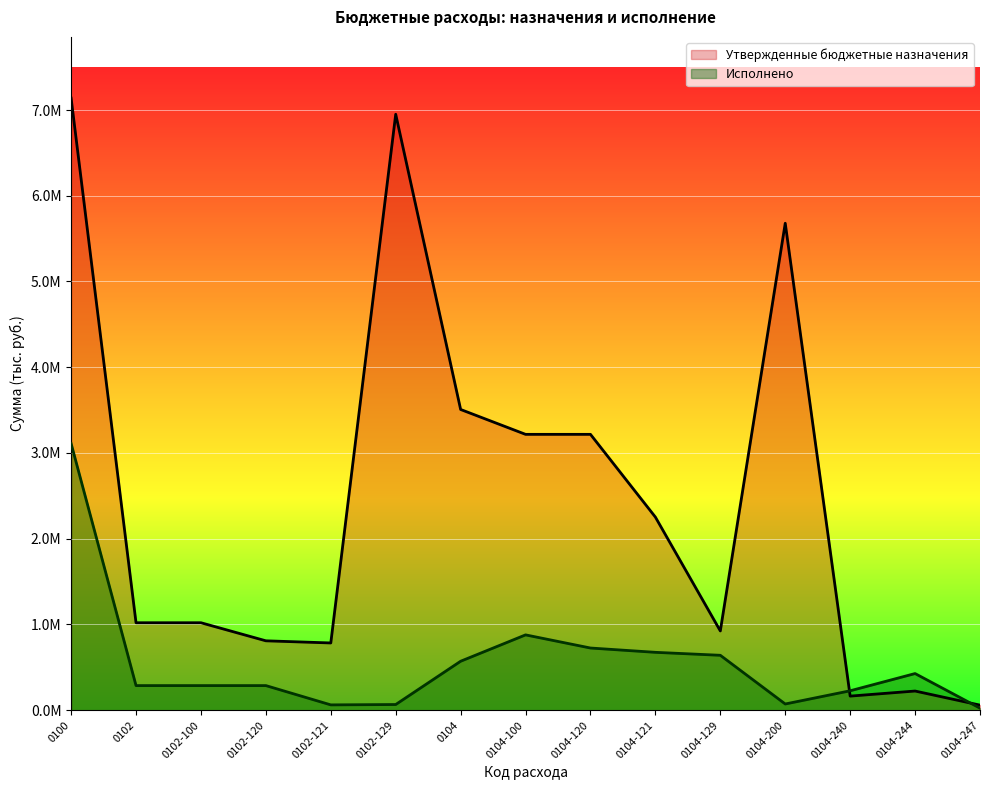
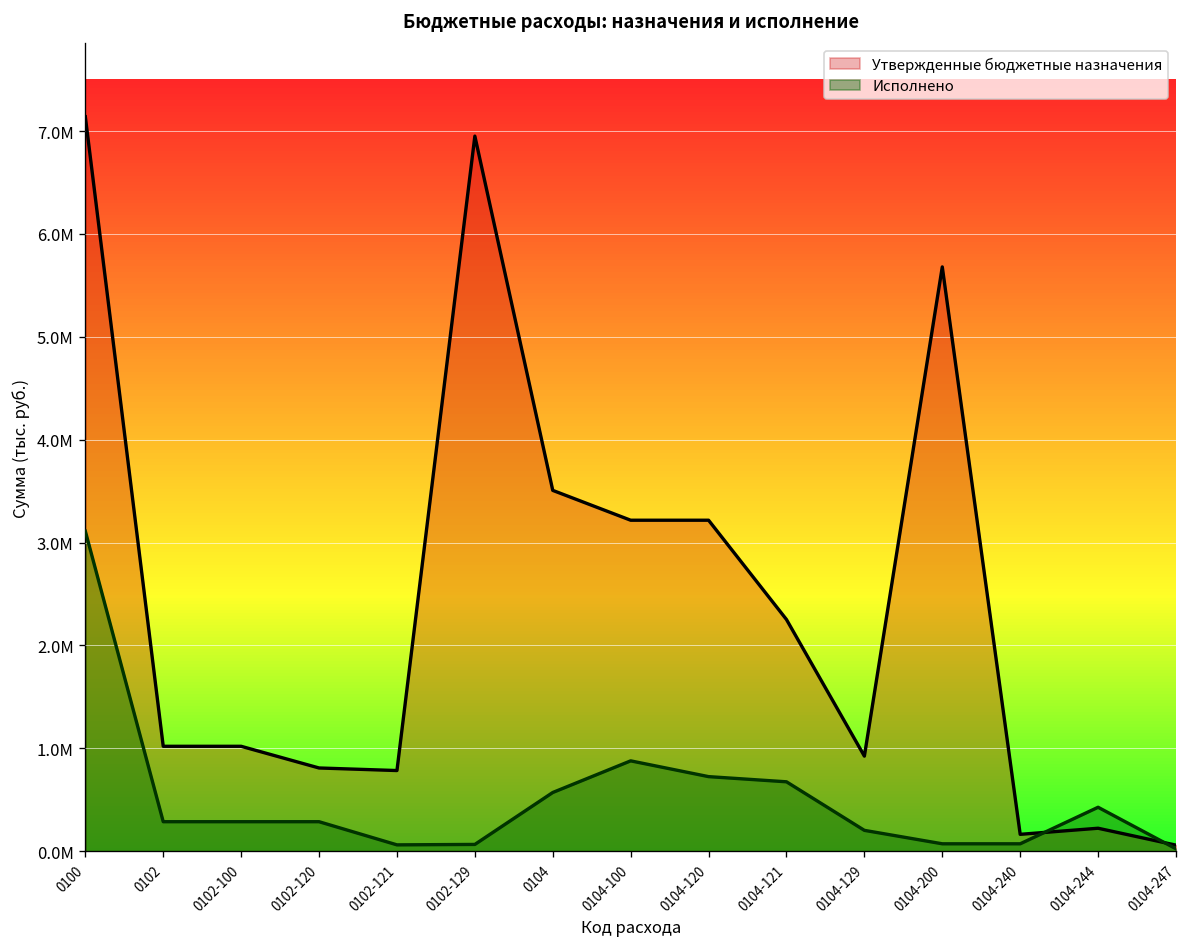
Исполнено, 0104-129: 600000 -> 200000
Исполнено, 0104-240: 200000 -> 100000
